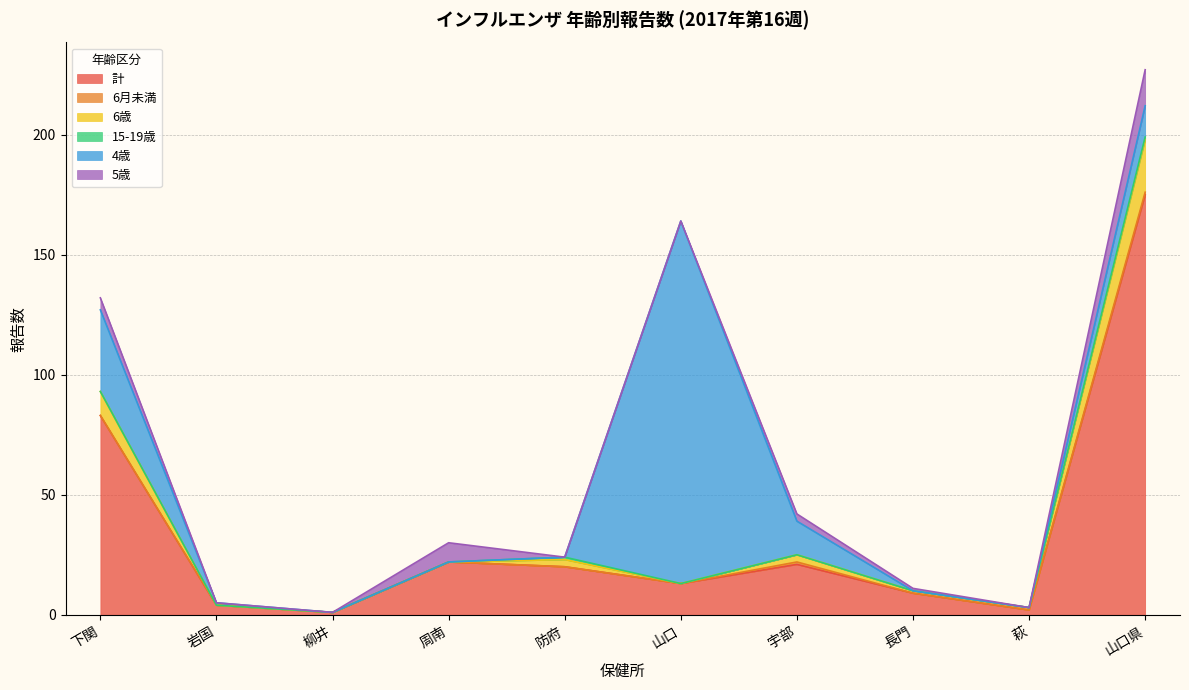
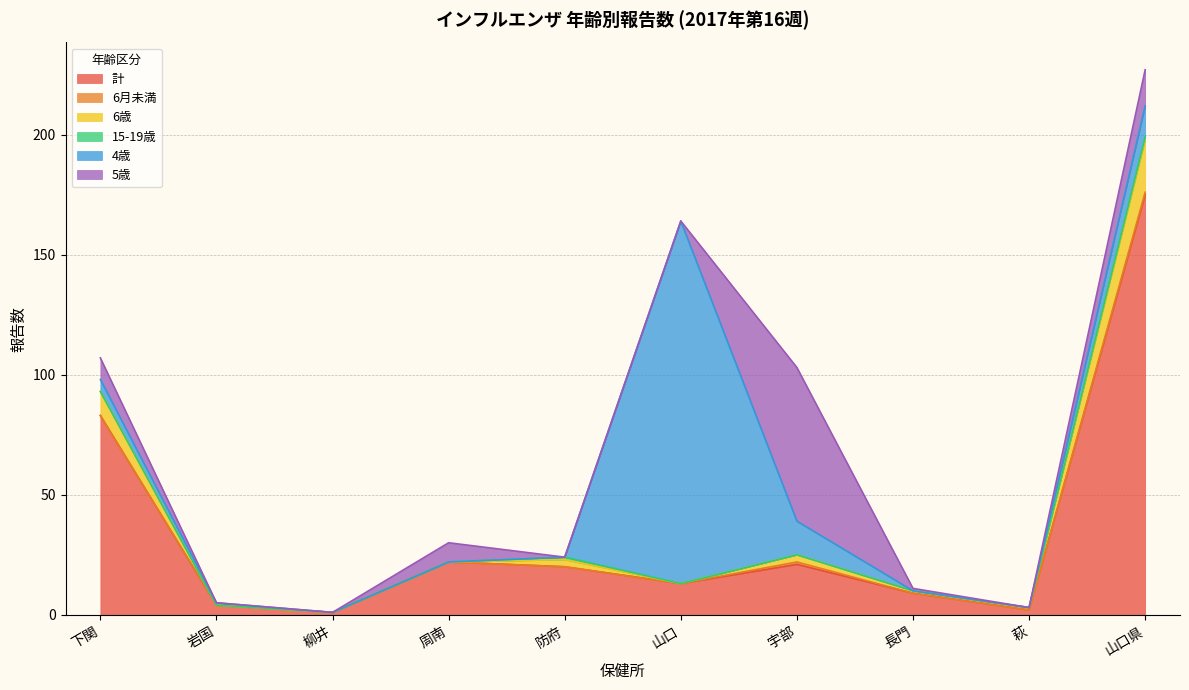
4歳, 下関: 34 -> 5
5歳, 下関: 5 -> 9
5歳, 宇部: 3 -> 64
